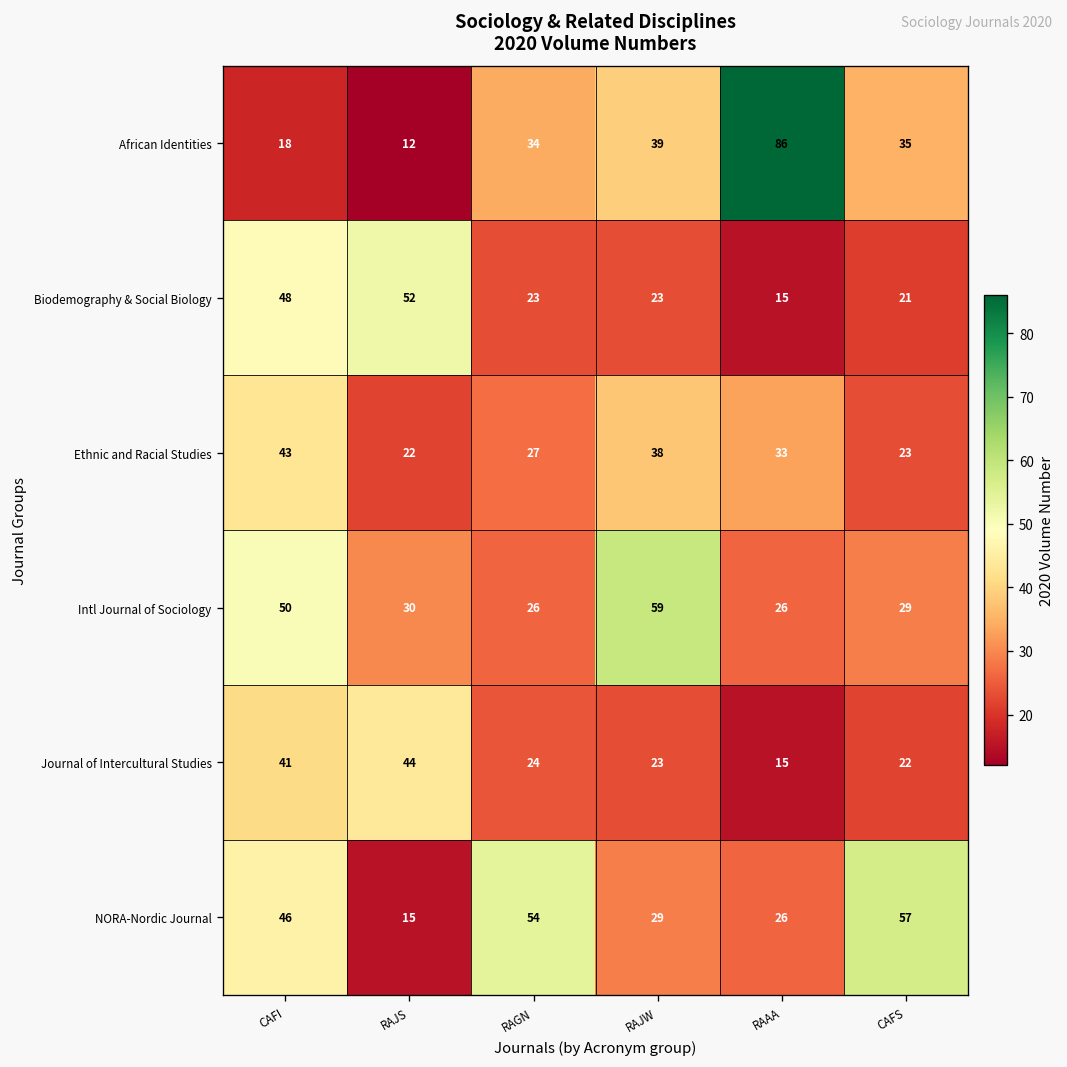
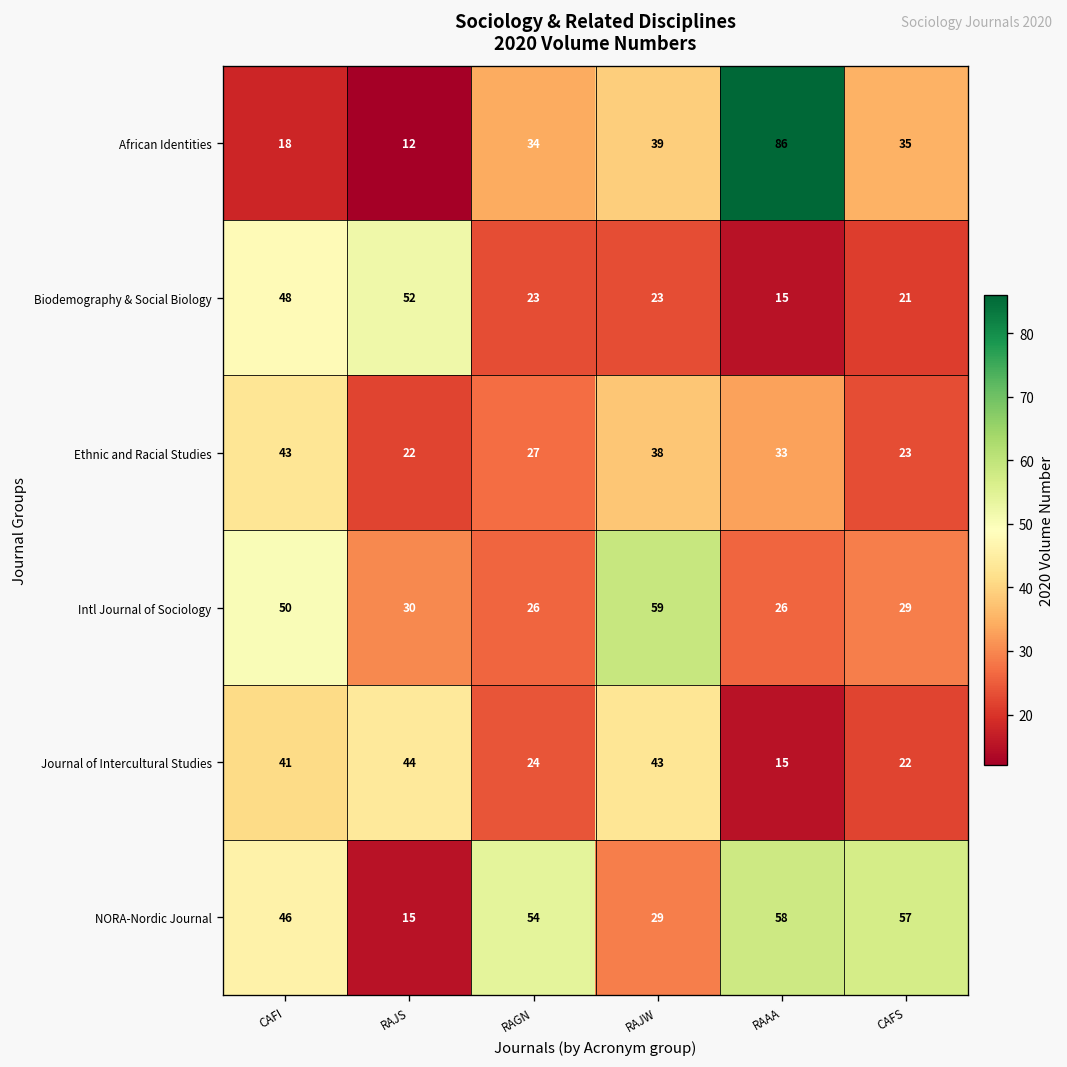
Journal of Intercultural Studies, RAJW: 23 -> 43
NORA-Nordic Journal, RAAA: 26 -> 58
